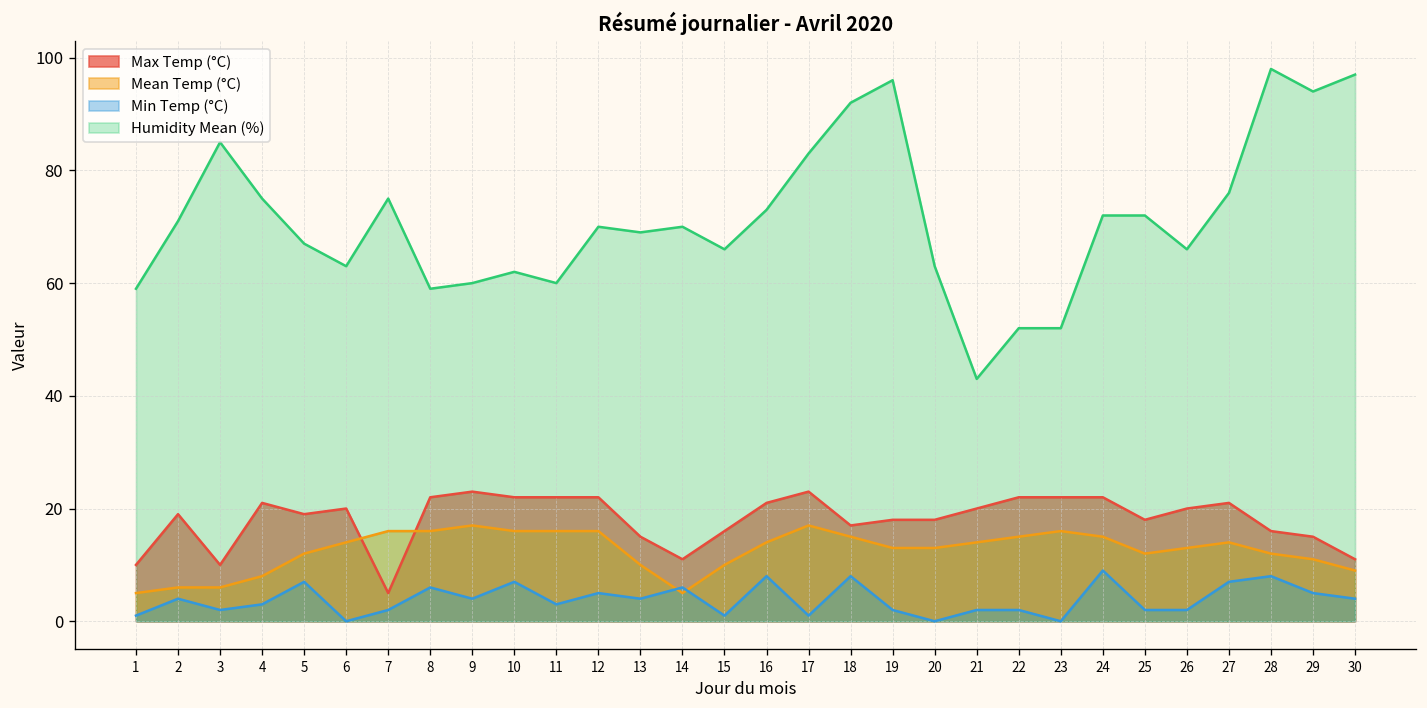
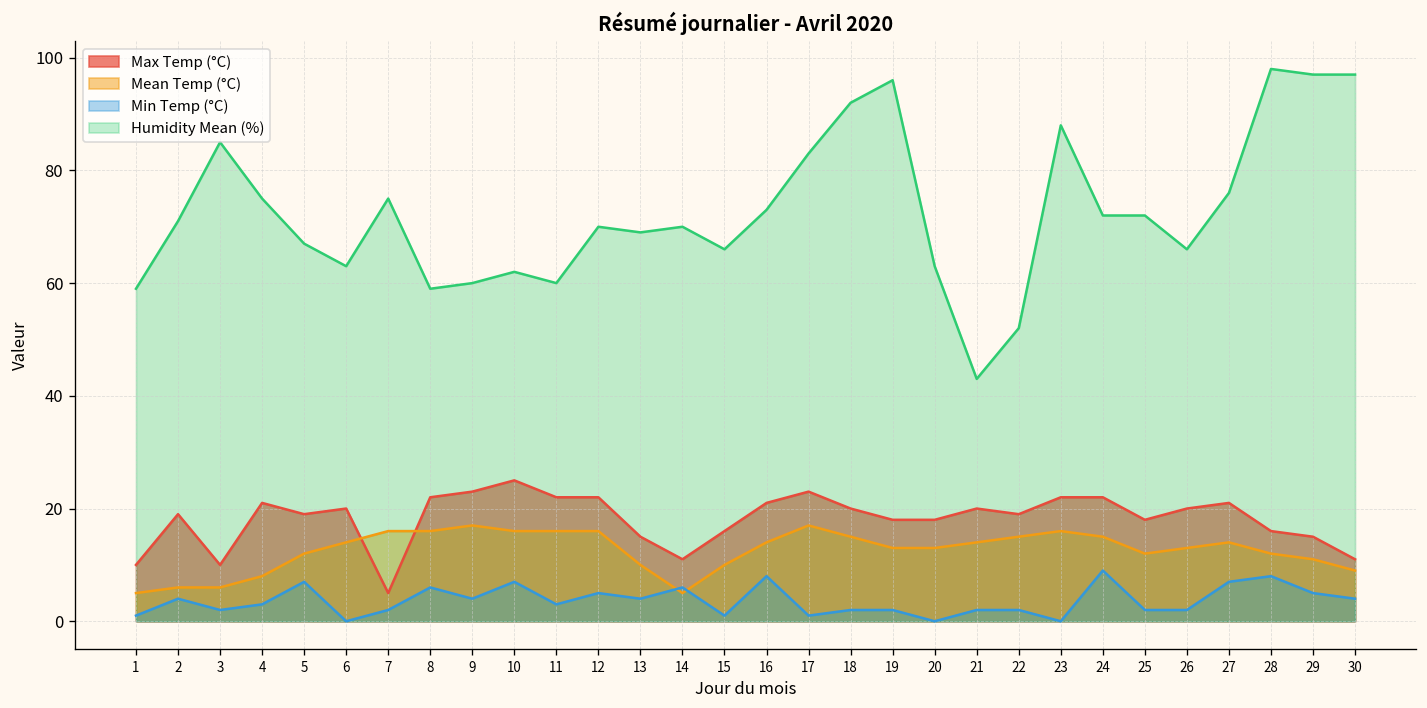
Max Temp (°C), 10: 22 -> 25
Max Temp (°C), 18: 17 -> 20
Min Temp (°C), 18: 8 -> 2
Max Temp (°C), 22: 22 -> 19
Humidity Mean (%), 23: 52 -> 88
Humidity Mean (%), 29: 94 -> 97
